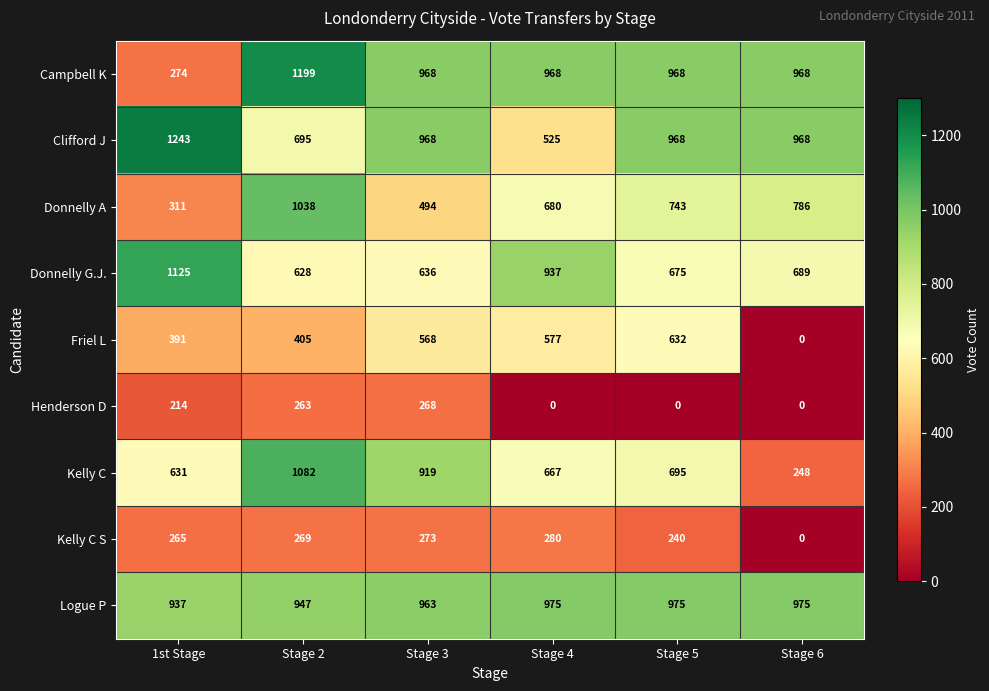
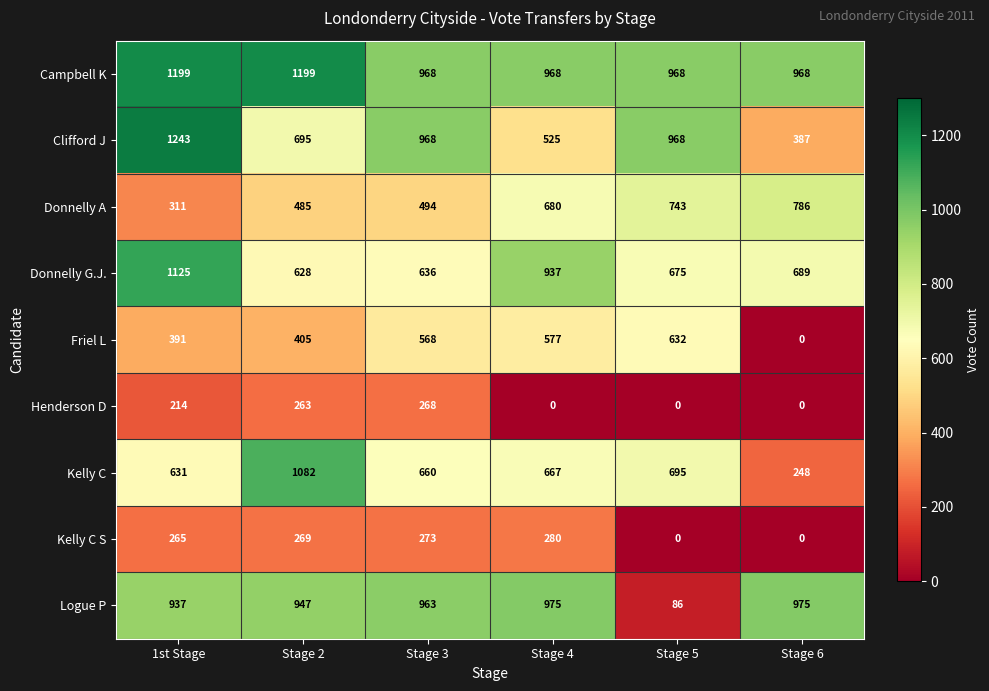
Campbell K, 1st Stage: 274 -> 1199
Clifford J, Stage 6: 968 -> 387
Donnelly A, Stage 2: 1038 -> 485
Kelly C, Stage 3: 919 -> 660
Kelly C S, Stage 5: 240 -> 0
Logue P, Stage 5: 975 -> 86
